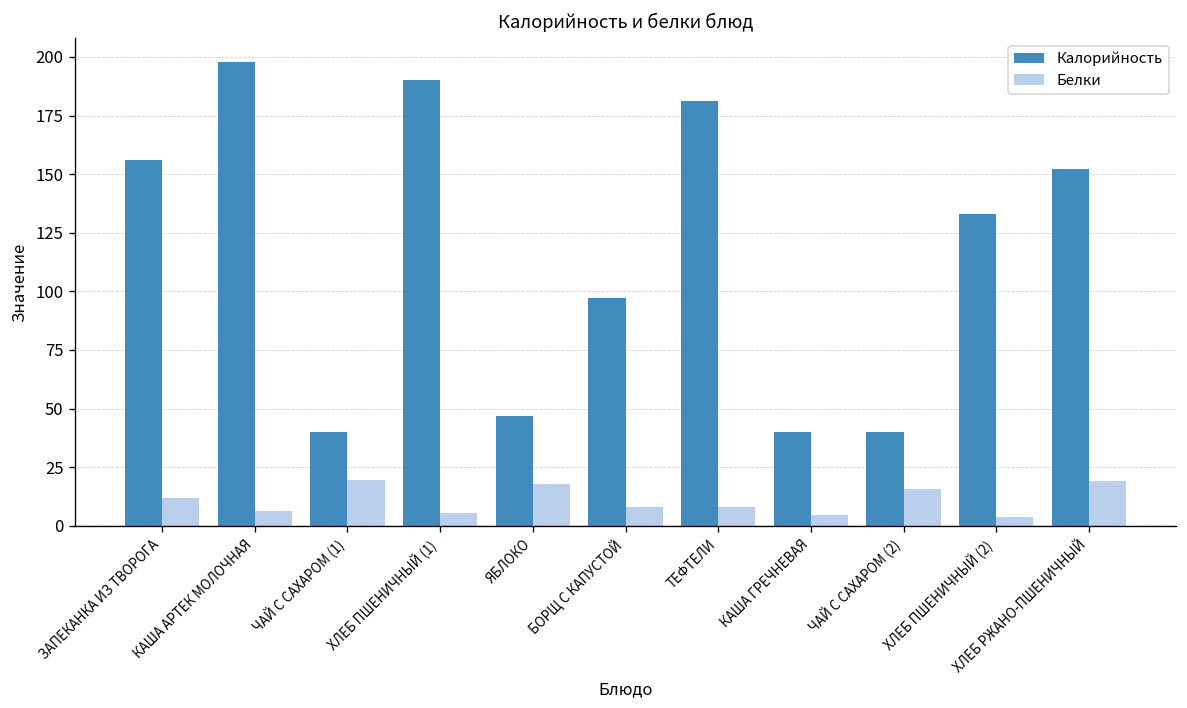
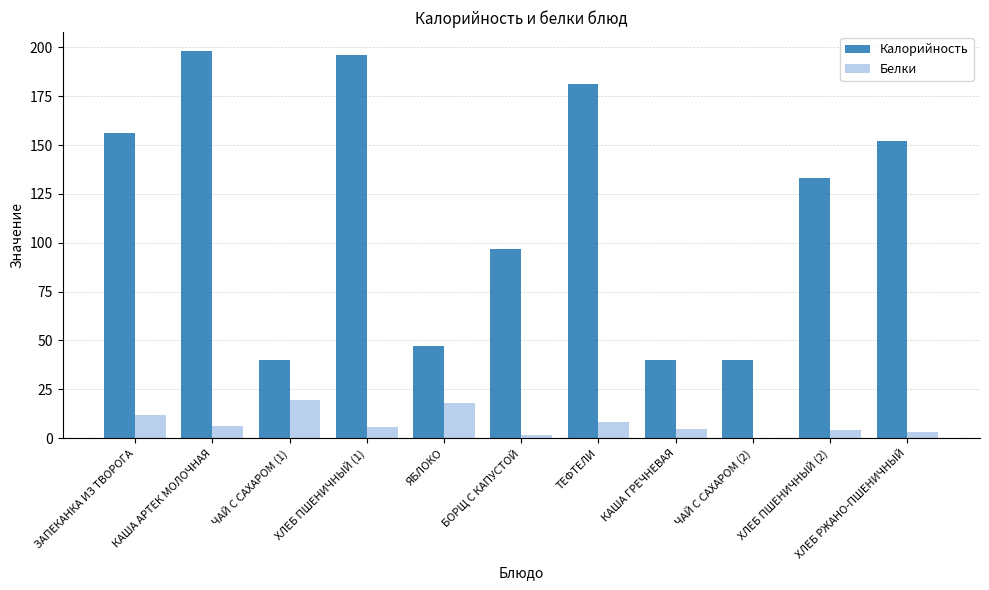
Калорийность, ХЛЕБ ПШЕНИЧНЫЙ (1): 190 -> 196
Белки, БОРЩ С КАПУСТОЙ: 8 -> 2
Белки, ЧАЙ С САХАРОМ (2): 16 -> 0
Белки, ХЛЕБ РЖАНО-ПШЕНИЧНЫЙ: 19 -> 3
